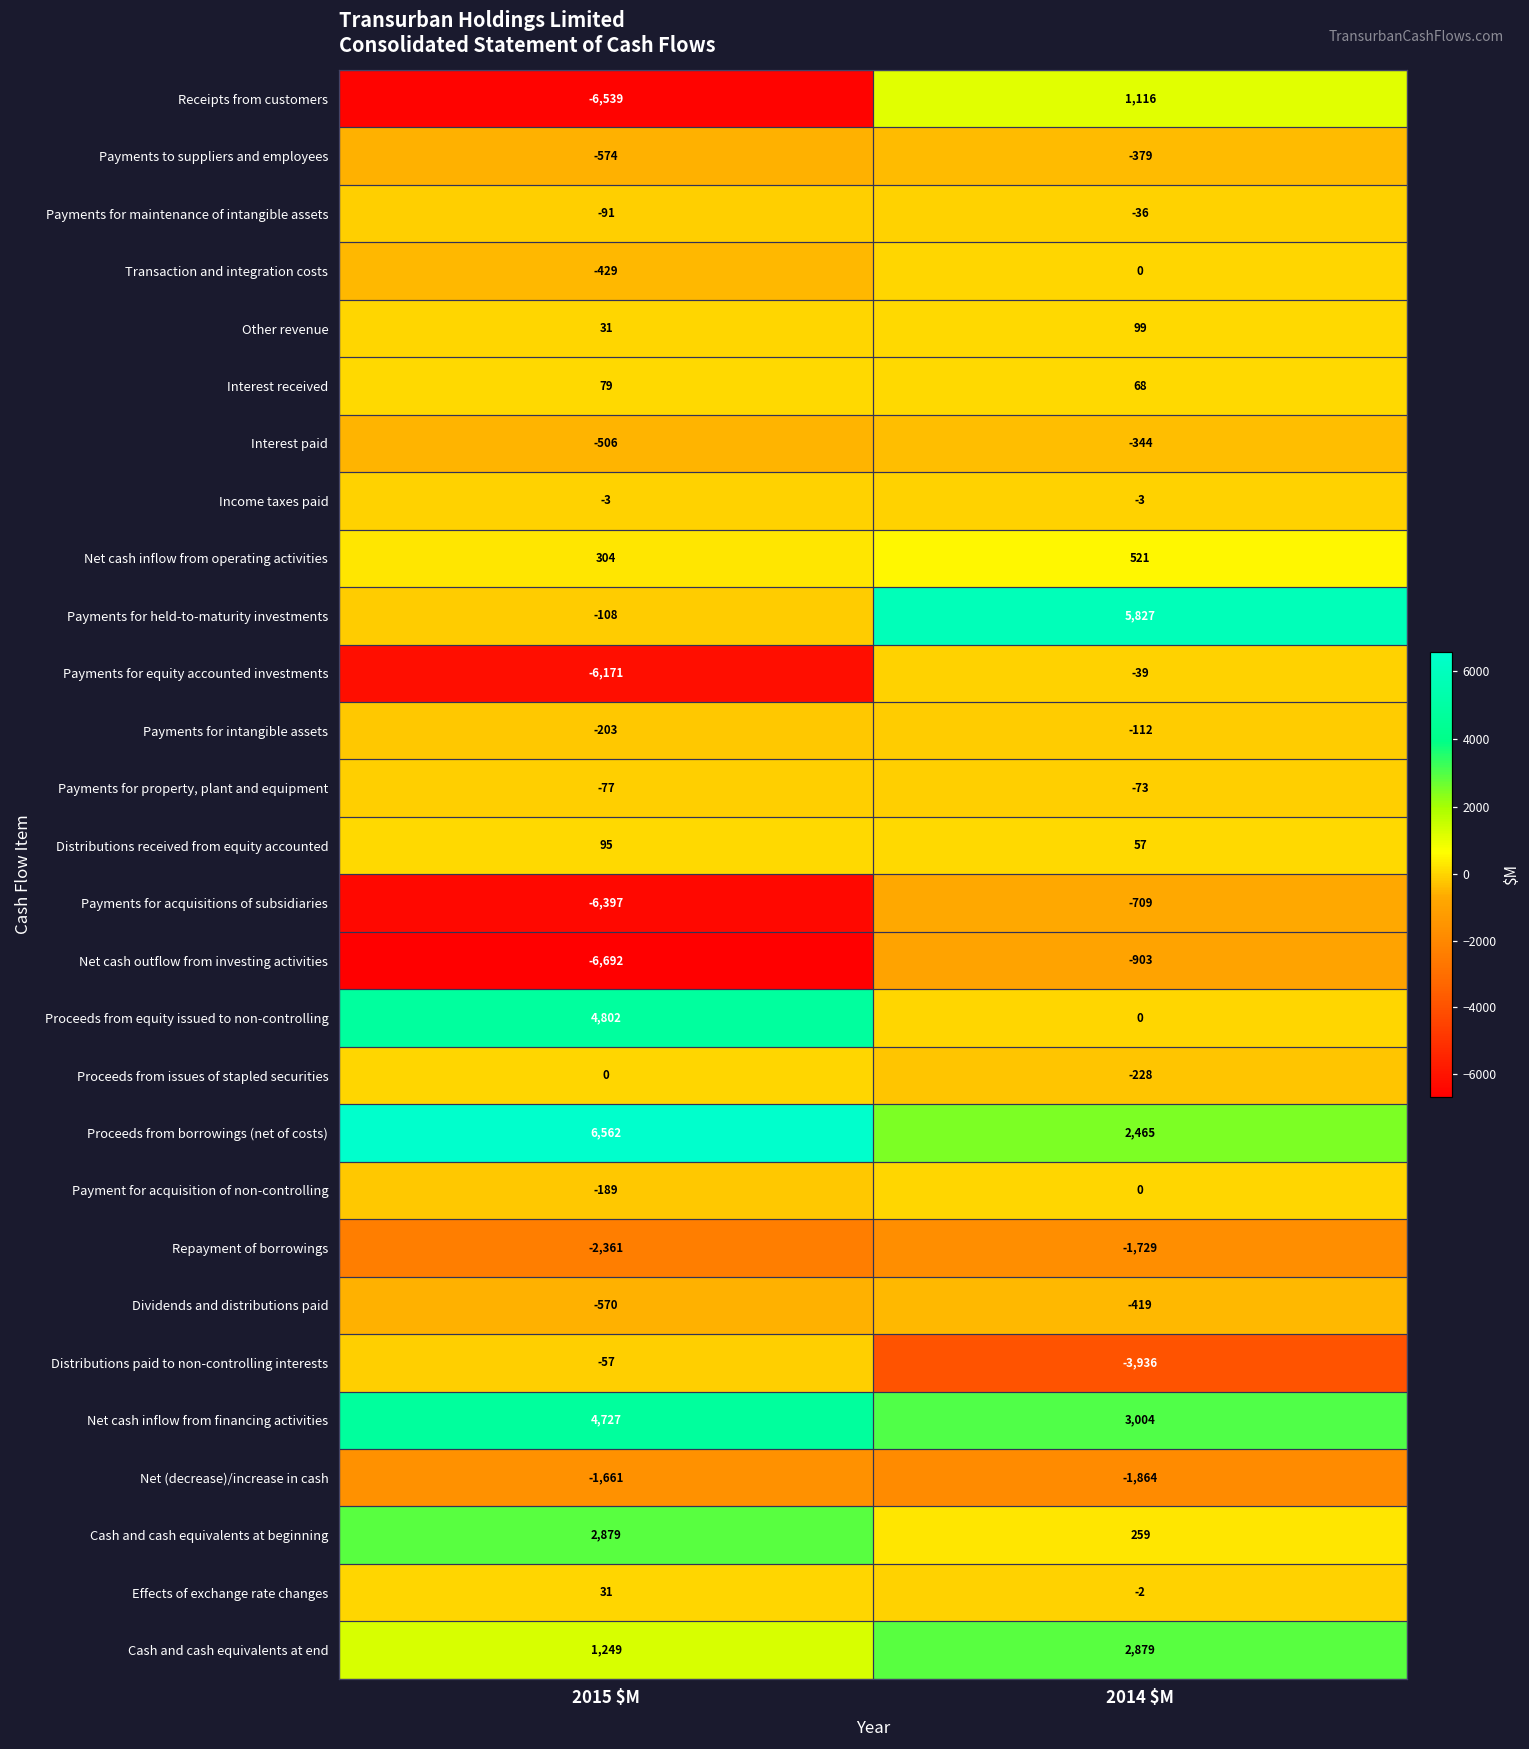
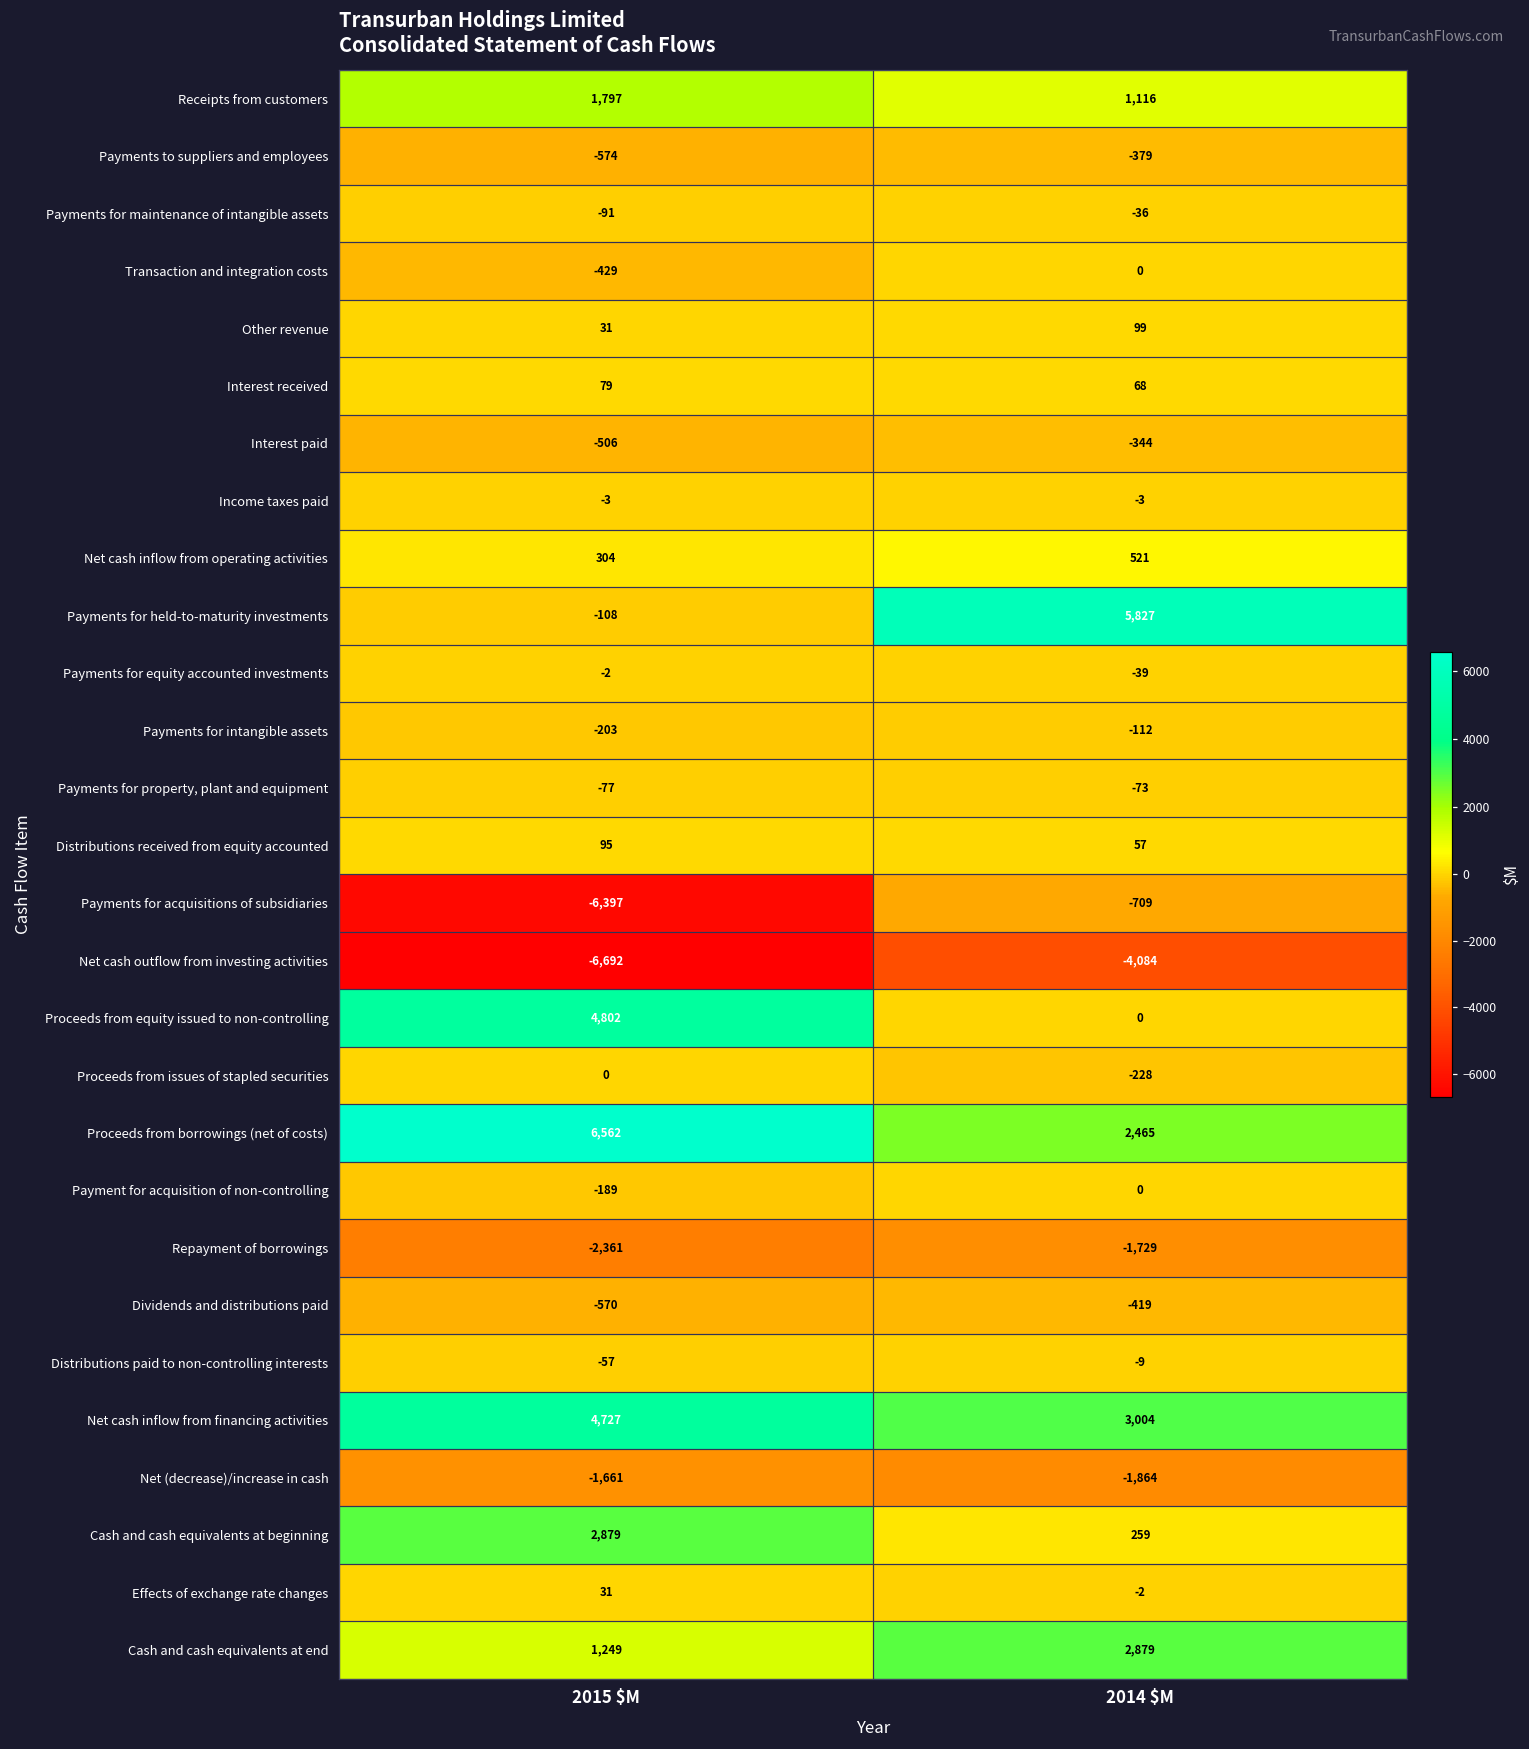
Receipts from customers, 2015 $M: -6,539 -> 1,797
Payments for equity accounted investments, 2015 $M: -6,171 -> -2
Net cash outflow from investing activities, 2014 $M: -903 -> -4,084
Distributions paid to non-controlling interests, 2014 $M: -3,936 -> -9
